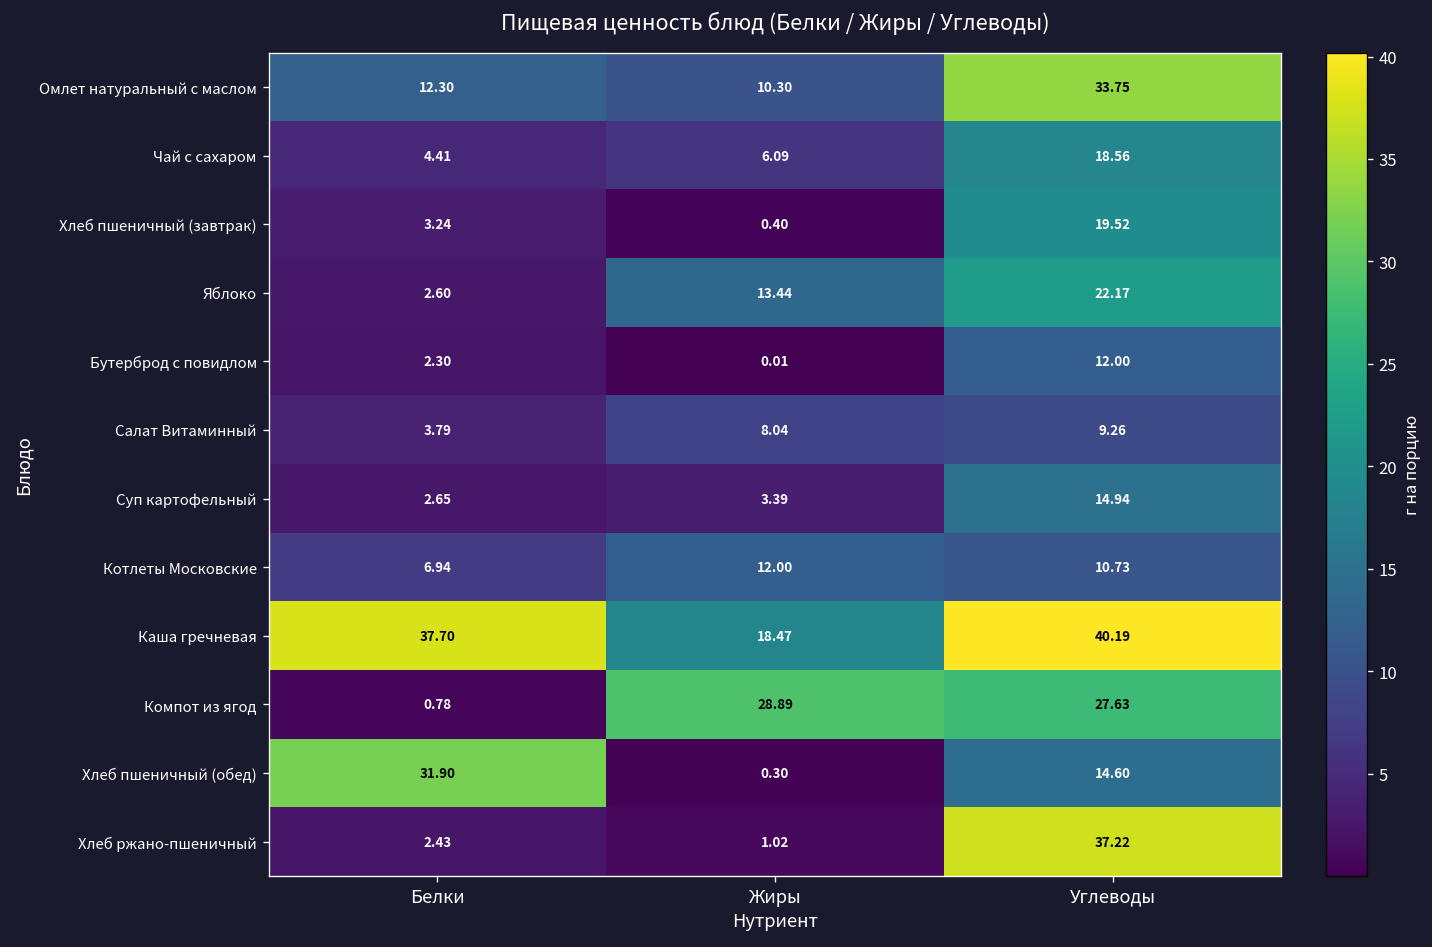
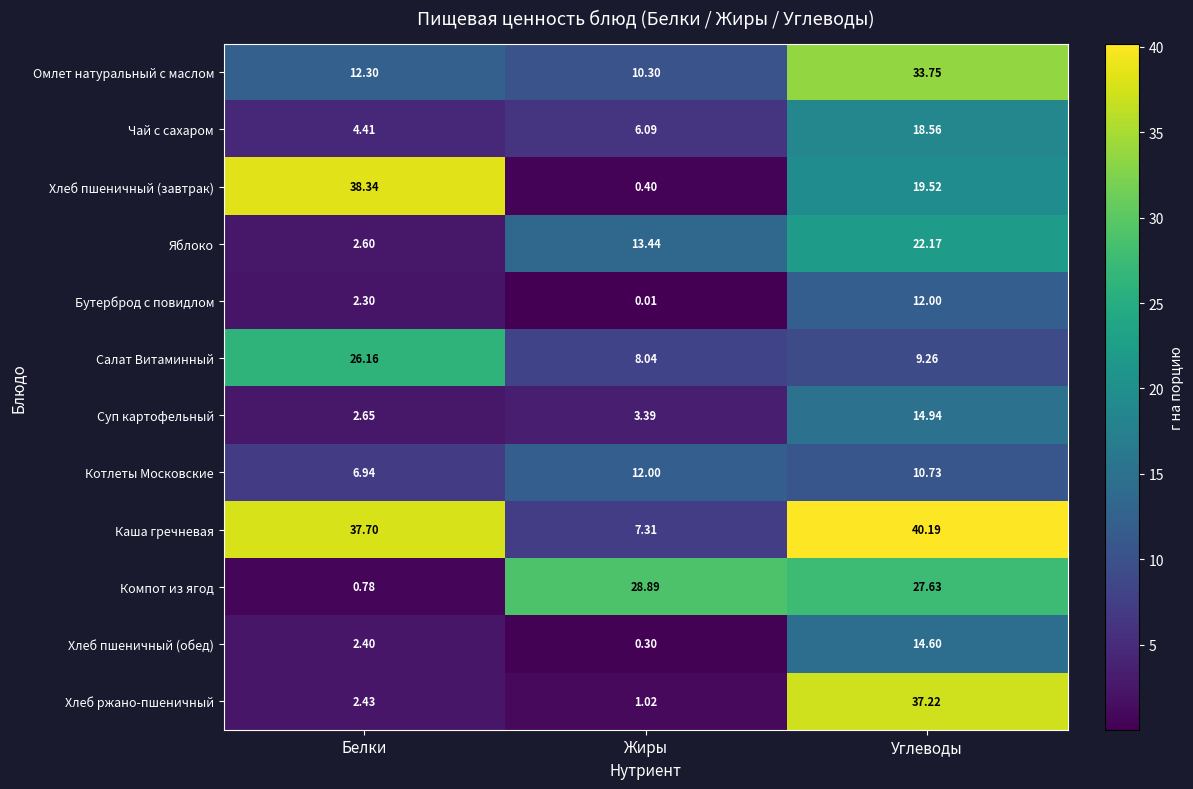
Хлеб пшеничный (завтрак), Белки: 3.24 -> 38.34
Салат Витаминный, Белки: 3.79 -> 26.16
Каша гречневая, Жиры: 18.47 -> 7.31
Хлеб пшеничный (обед), Белки: 31.90 -> 2.40
